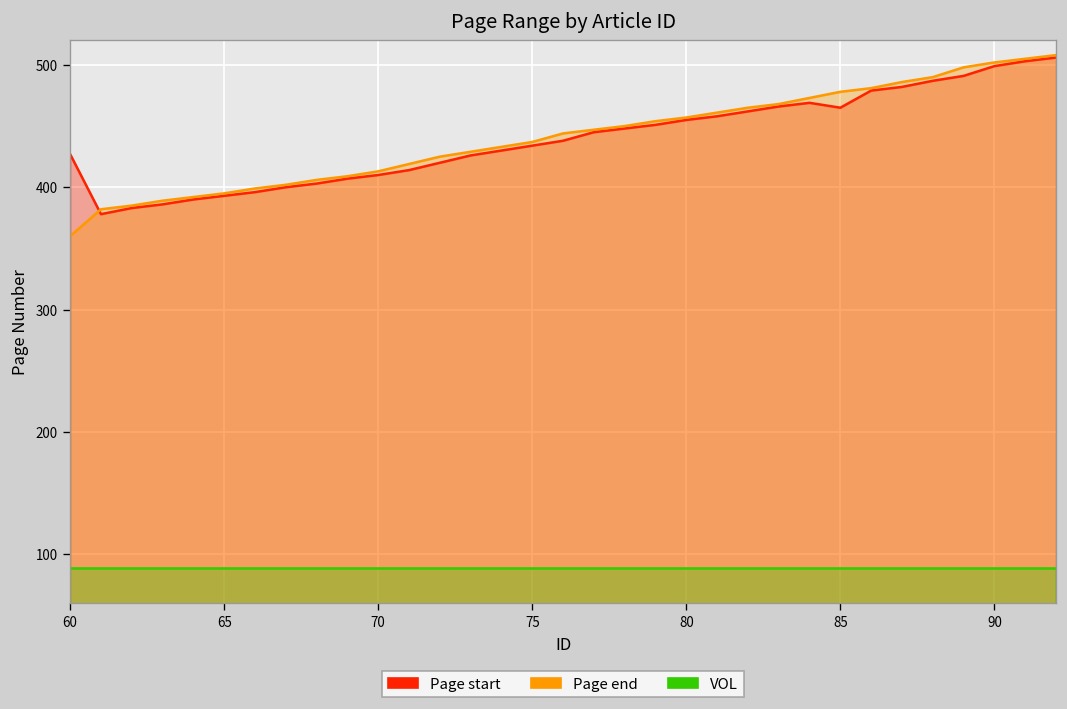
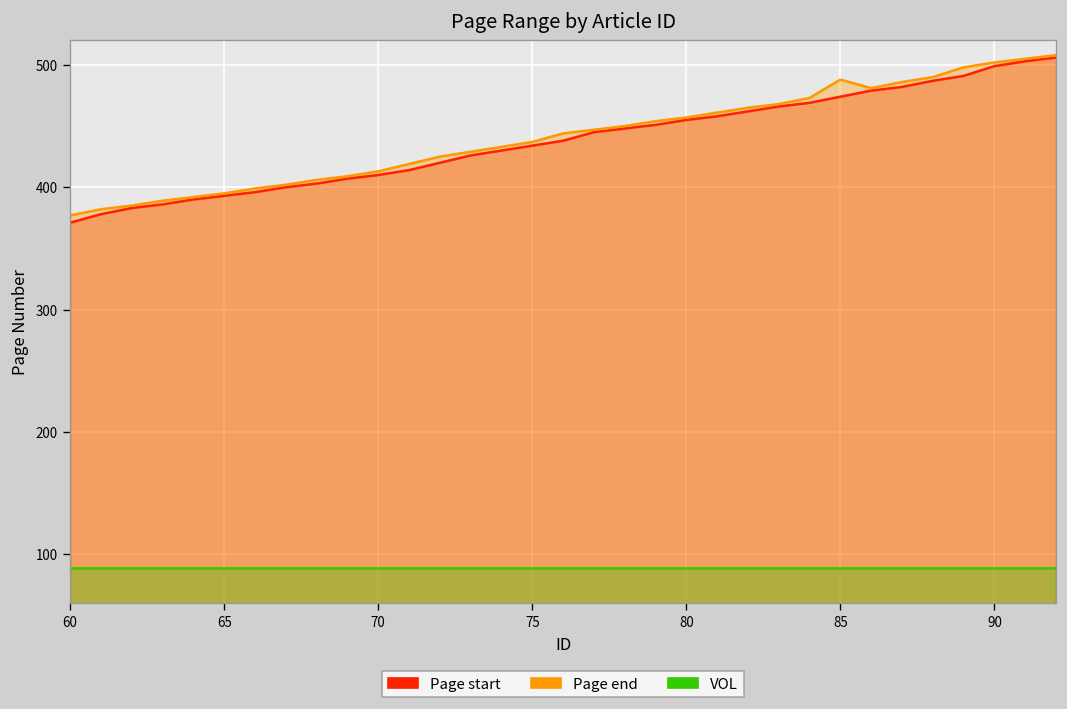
Page start, 60: 427 -> 371
Page end, 60: 360 -> 377
Page start, 85: 465 -> 474
Page end, 85: 478 -> 488
